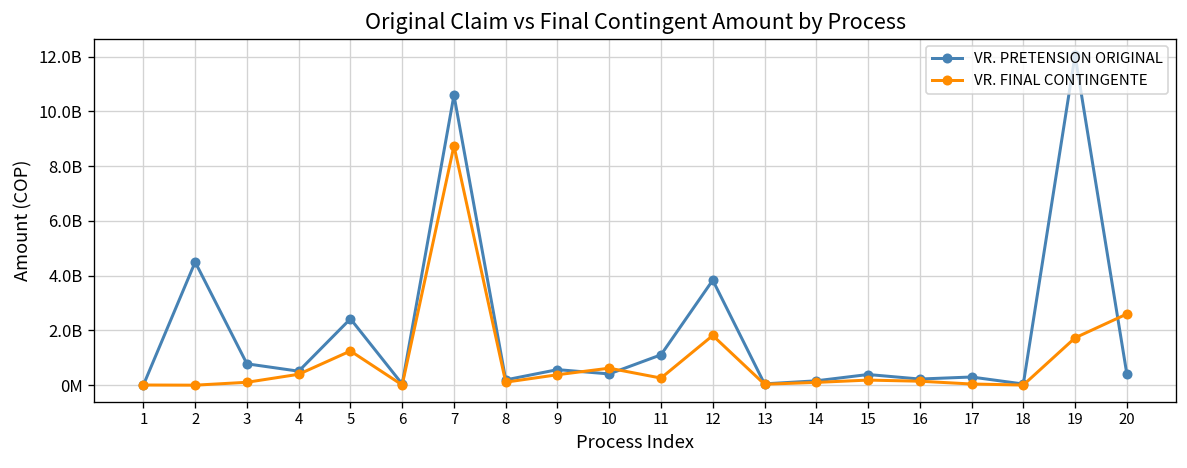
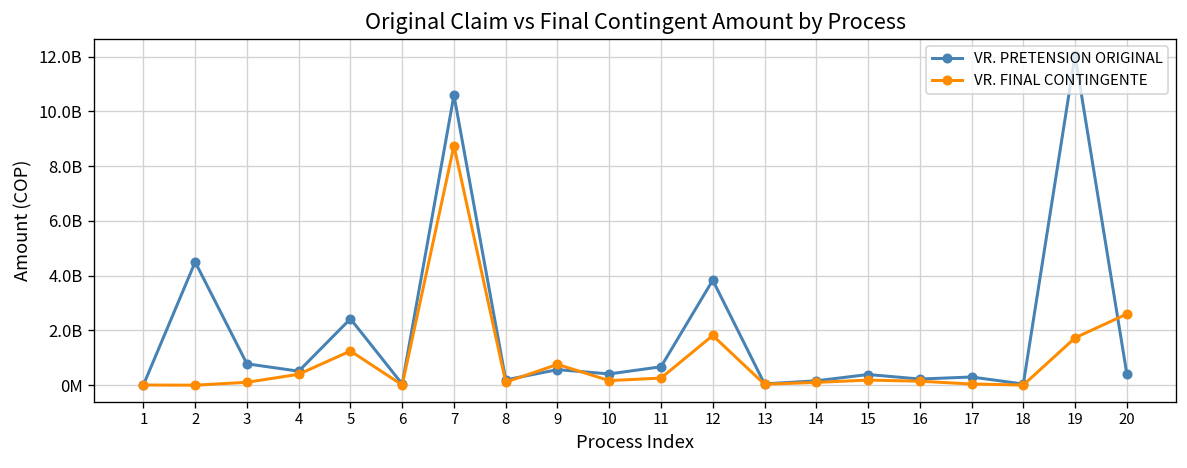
VR. FINAL CONTINGENTE, 9: 400000000 -> 800000000
VR. FINAL CONTINGENTE, 10: 600000000 -> 200000000
VR. PRETENSION ORIGINAL, 11: 1100000000 -> 700000000
